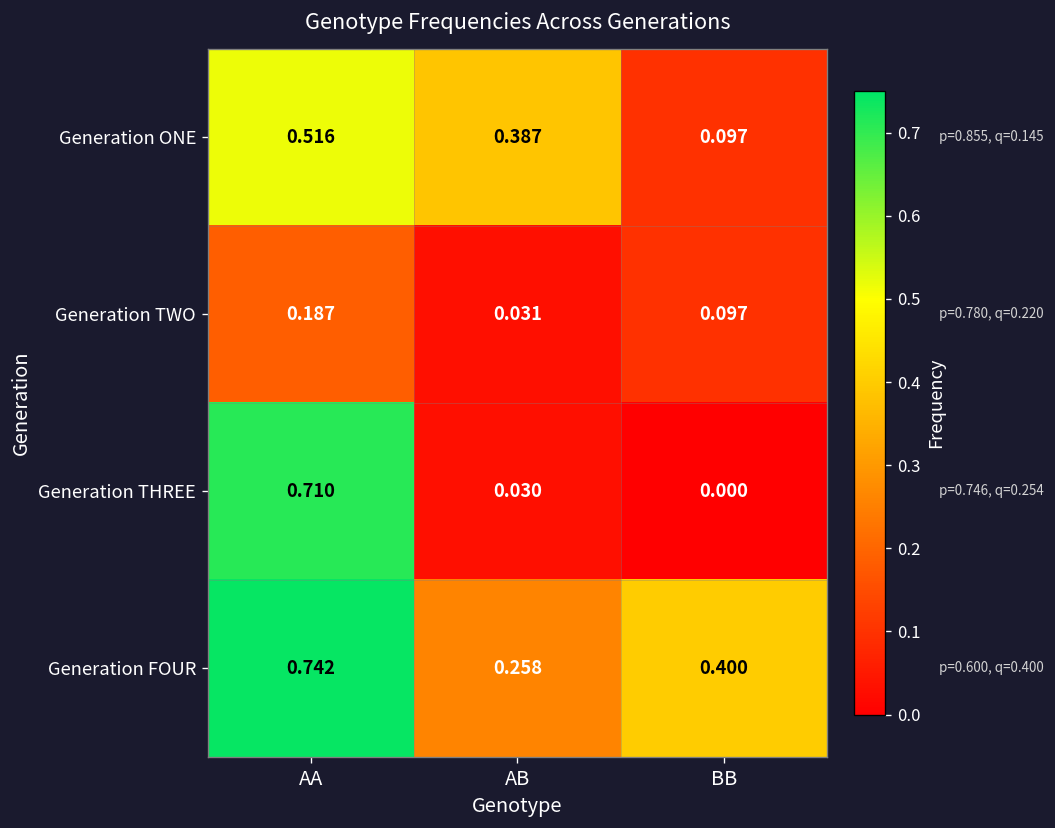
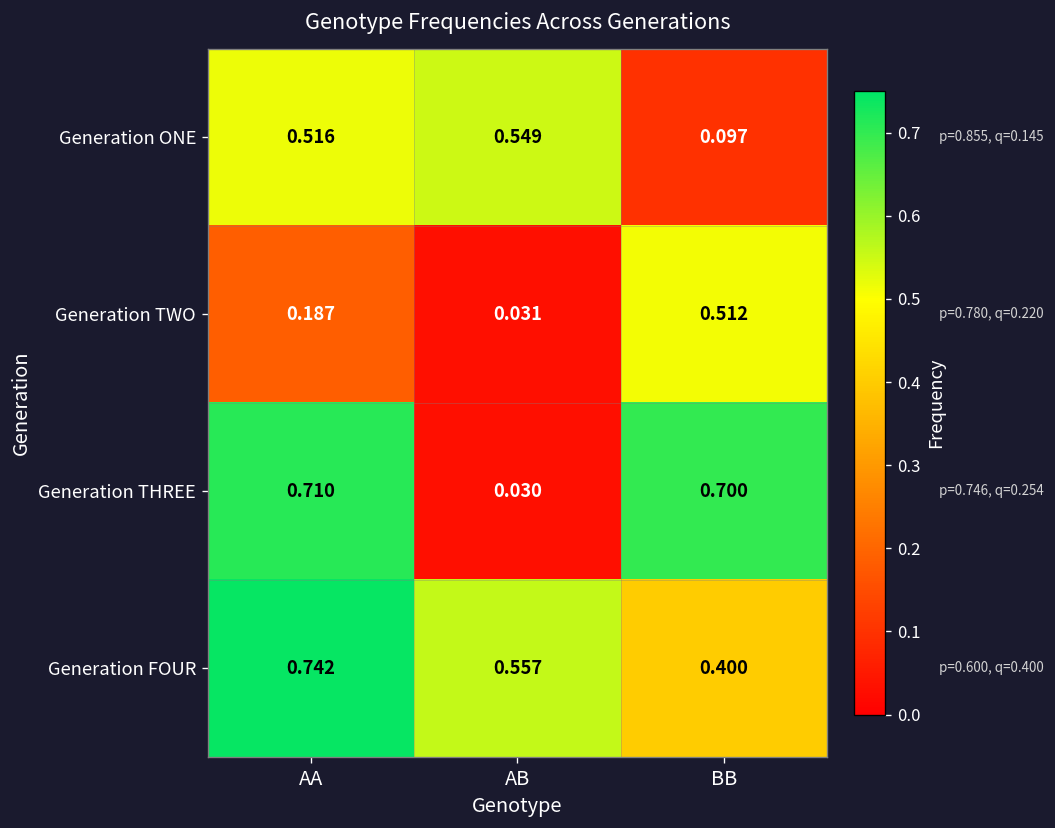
Generation ONE, AB: 0.387 -> 0.549
Generation TWO, BB: 0.097 -> 0.512
Generation THREE, BB: 0.000 -> 0.700
Generation FOUR, AB: 0.258 -> 0.557
